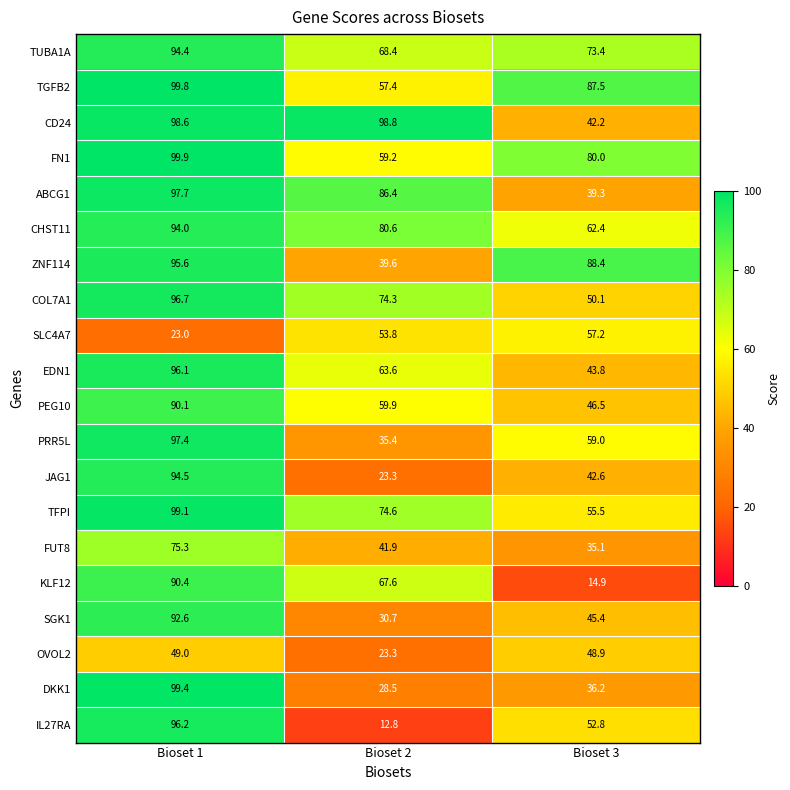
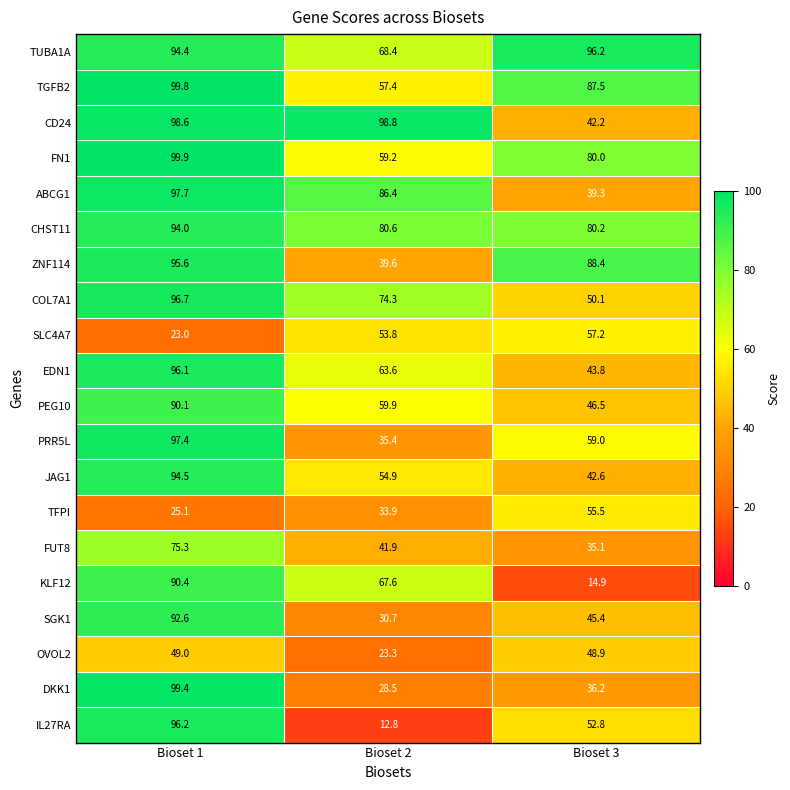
TUBA1A, Bioset 3: 73.4 -> 96.2
CHST11, Bioset 3: 62.4 -> 80.2
JAG1, Bioset 2: 23.3 -> 54.9
TFPI, Bioset 1: 99.1 -> 25.1
TFPI, Bioset 2: 74.6 -> 33.9
